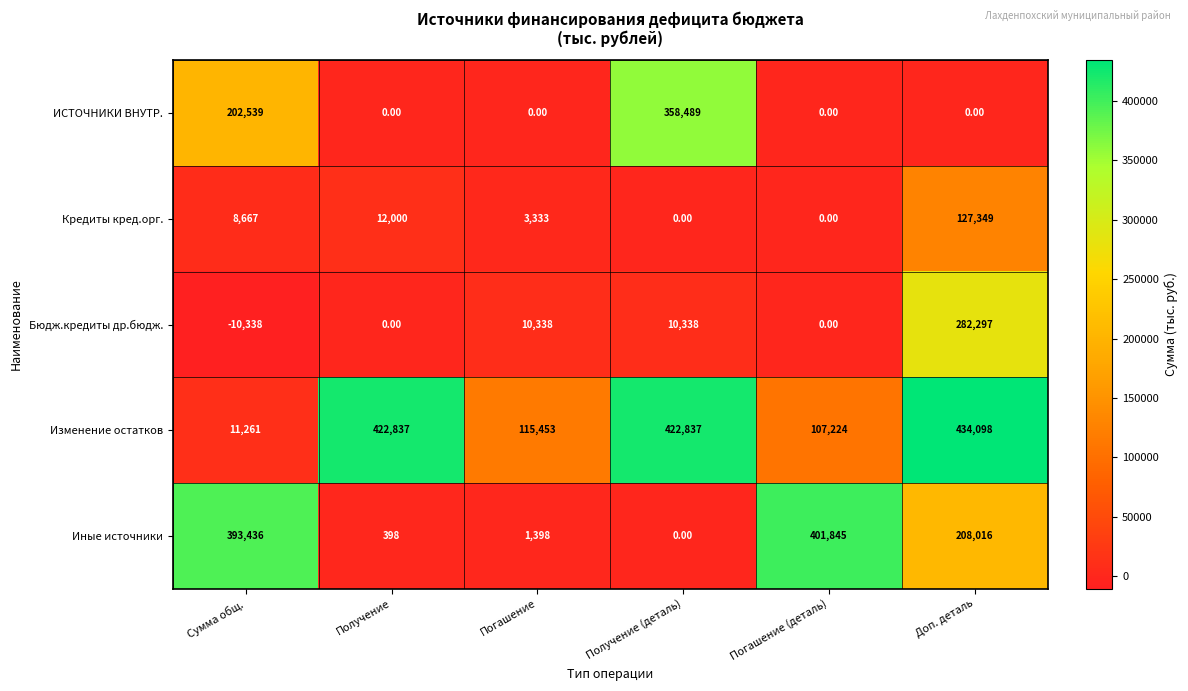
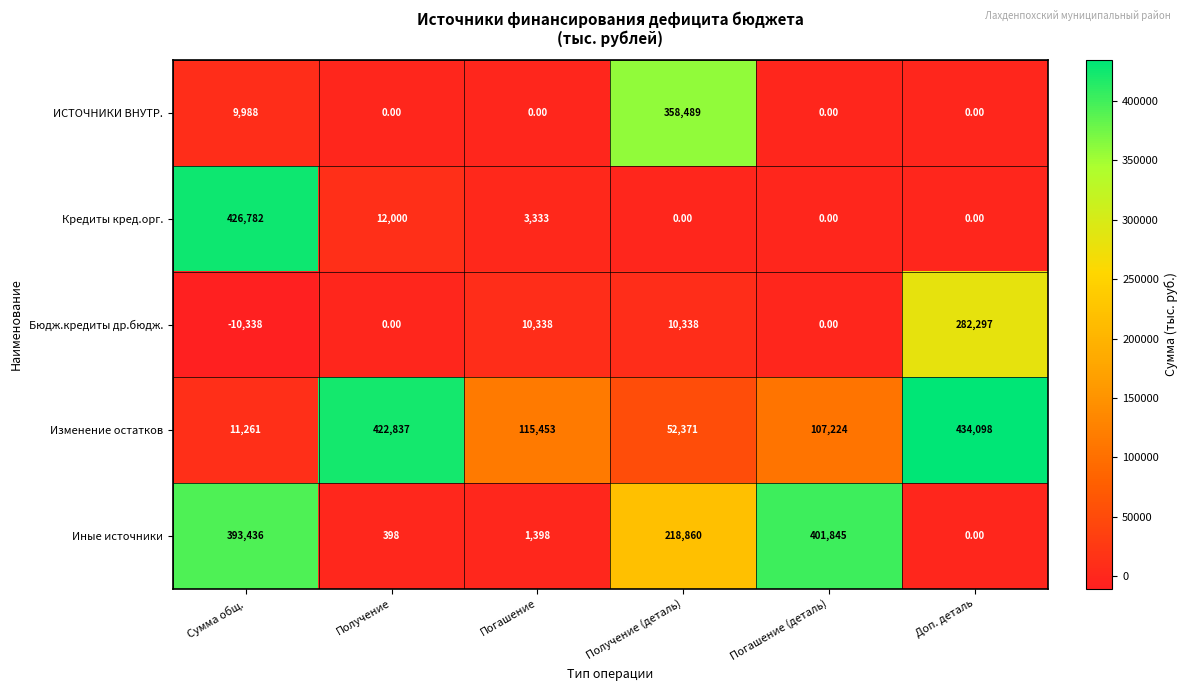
ИСТОЧНИКИ ВНУТР., Сумма общ.: 202,539 -> 9,988
Кредиты кред.орг., Сумма общ.: 8,667 -> 426,782
Кредиты кред.орг., Доп. деталь: 127,349 -> 0.00
Изменение остатков, Получение (деталь): 422,837 -> 52,371
Иные источники, Получение (деталь): 0.00 -> 218,860
Иные источники, Доп. деталь: 208,016 -> 0.00
